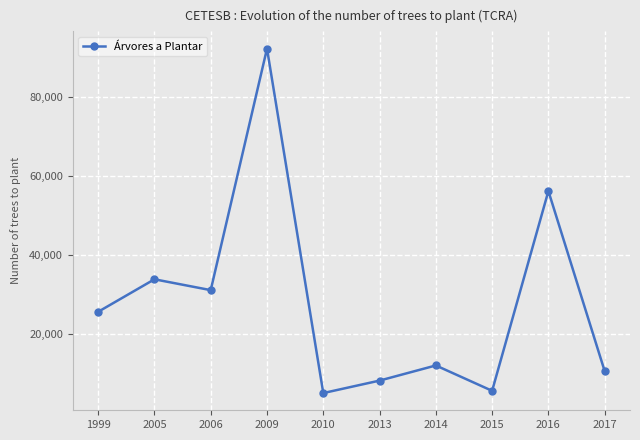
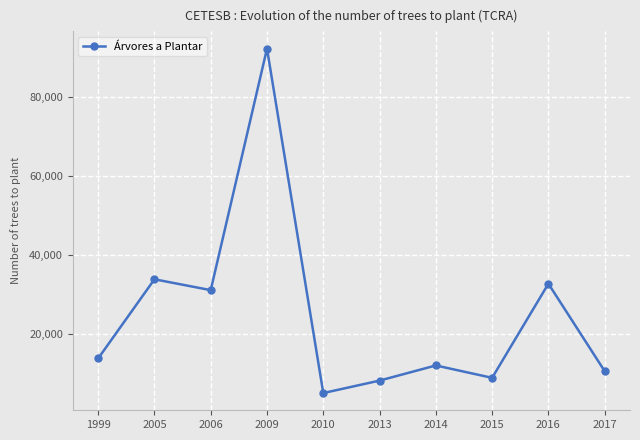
1999: 26,000 -> 14,000
2015: 6,000 -> 9,000
2016: 56,000 -> 33,000
